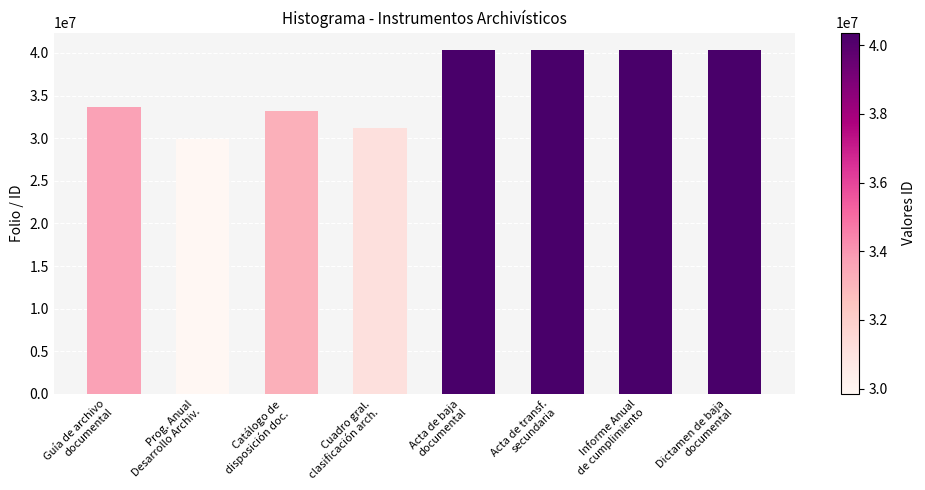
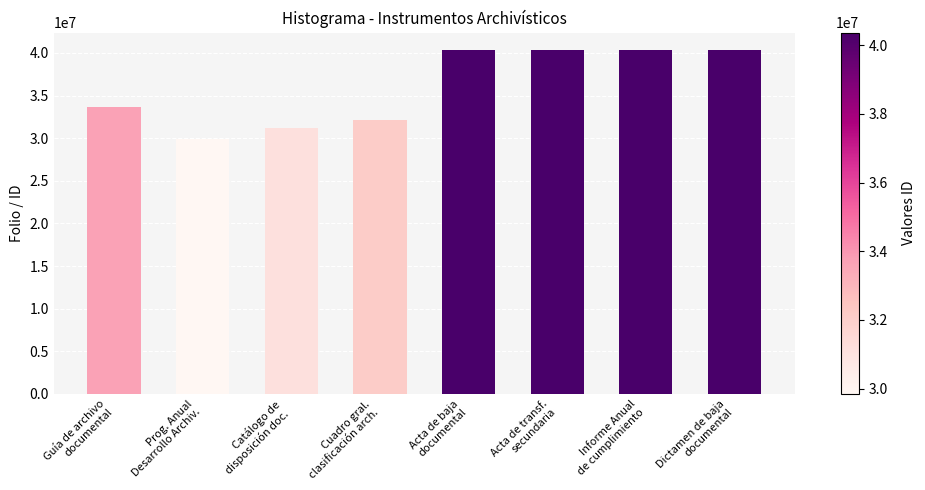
Catálogo de disposición doc.: 33000000 -> 31000000
Cuadro gral. clasificación arch.: 31000000 -> 32000000
